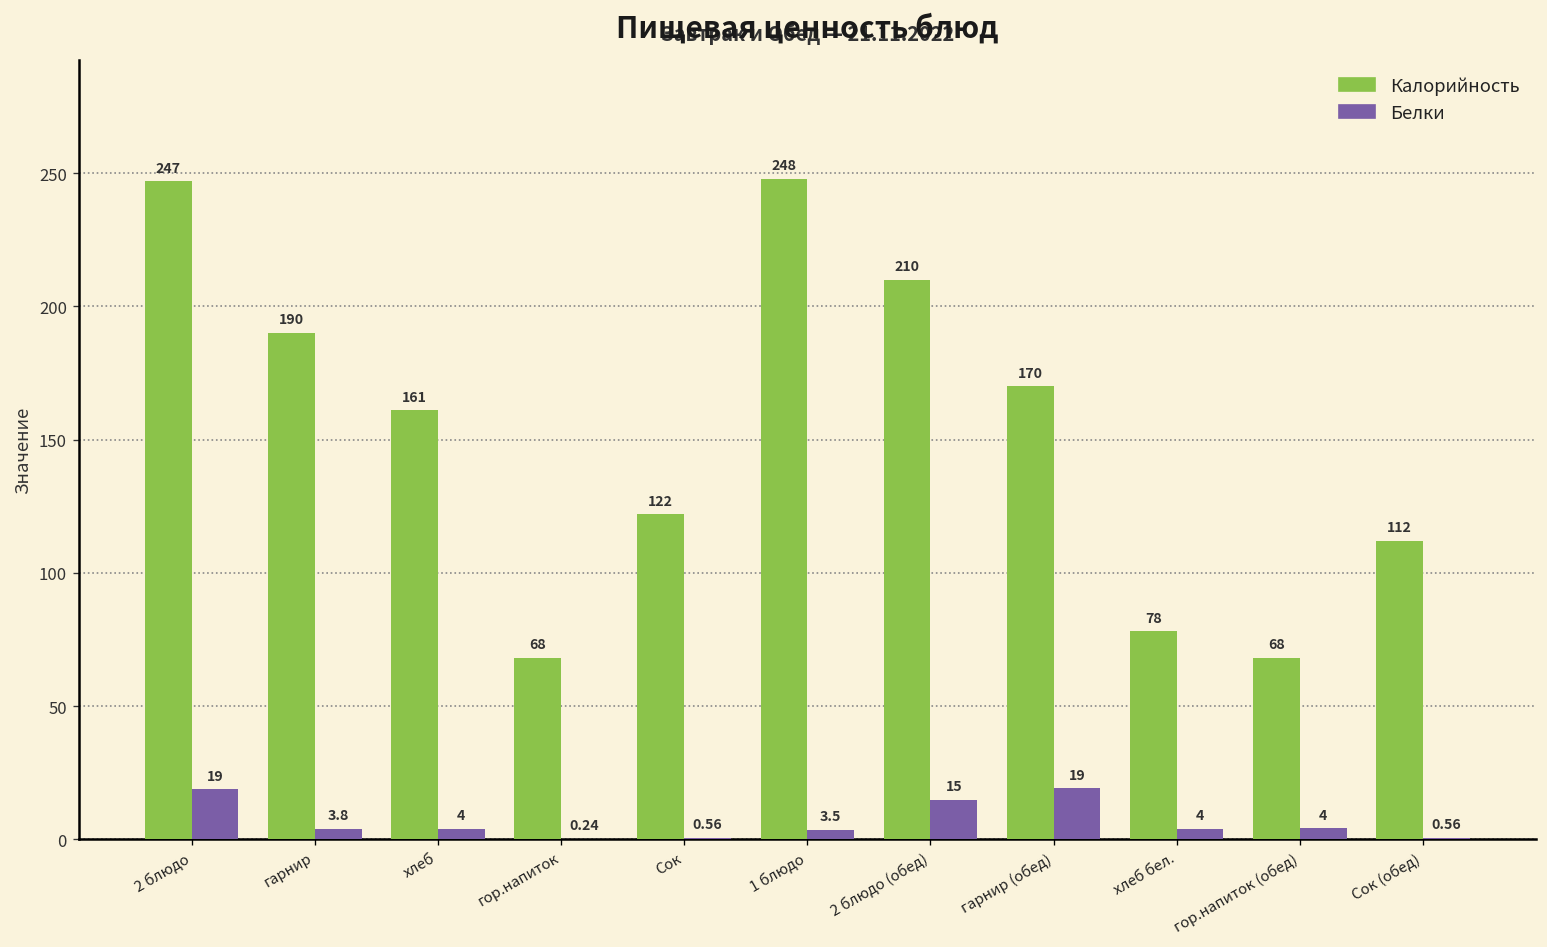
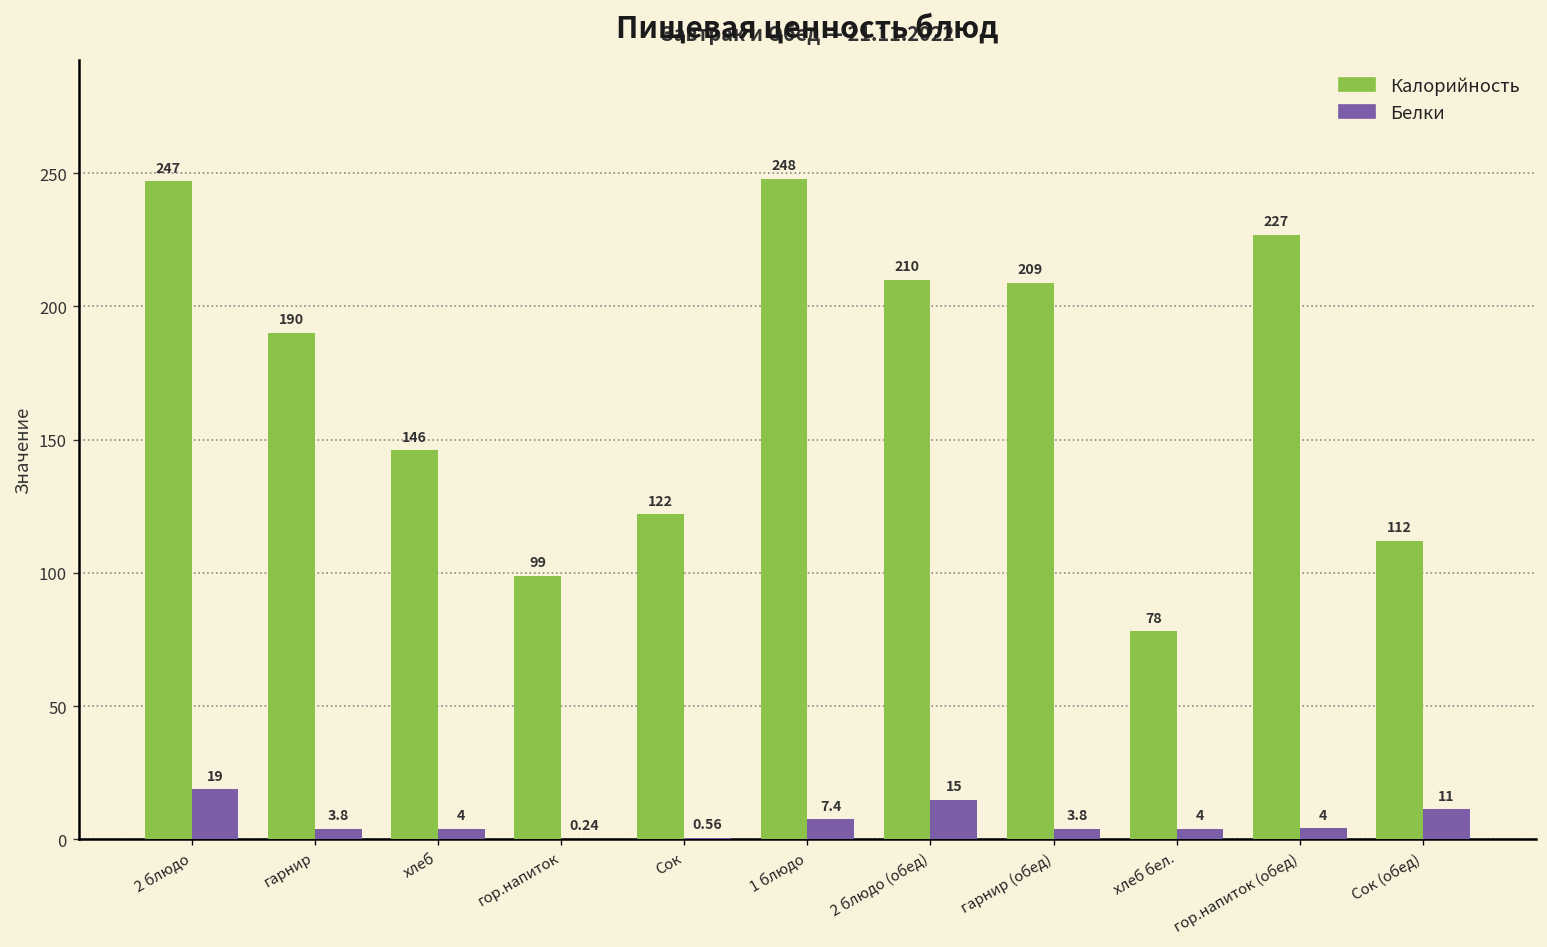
Калорийность, хлеб: 161 -> 146
Калорийность, гор.напиток: 68 -> 99
Белки, 1 блюдо: 3.5 -> 7.4
Калорийность, гарнир (обед): 170 -> 209
Белки, гарнир (обед): 19 -> 3.8
Калорийность, гор.напиток (обед): 68 -> 227
Белки, Сок (обед): 0.56 -> 11
